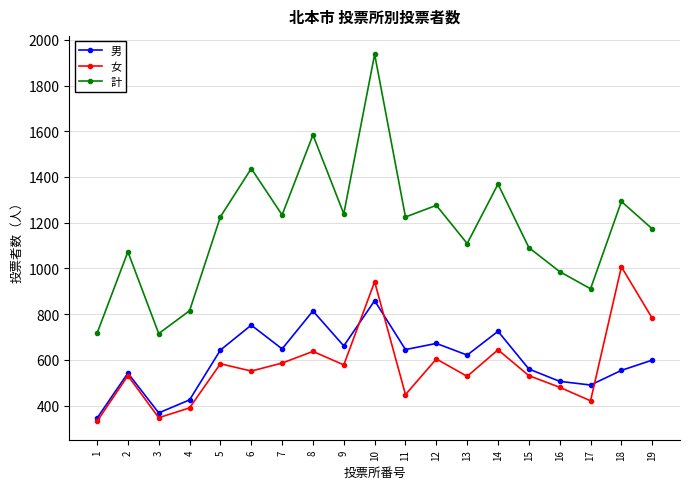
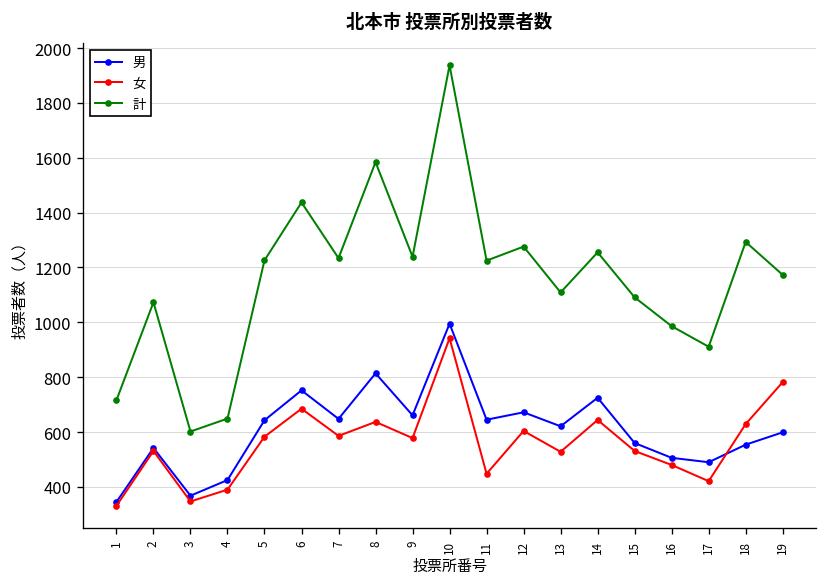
計, 3: 720 -> 600
計, 4: 820 -> 650
女, 6: 550 -> 690
男, 10: 860 -> 1000
計, 14: 1370 -> 1260
女, 18: 1010 -> 630
